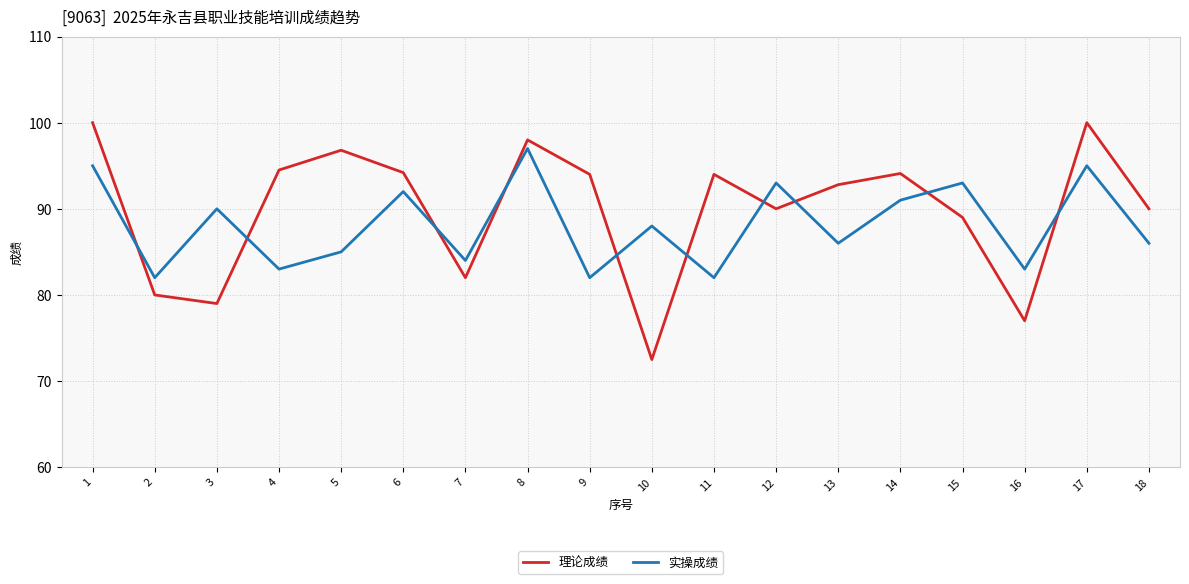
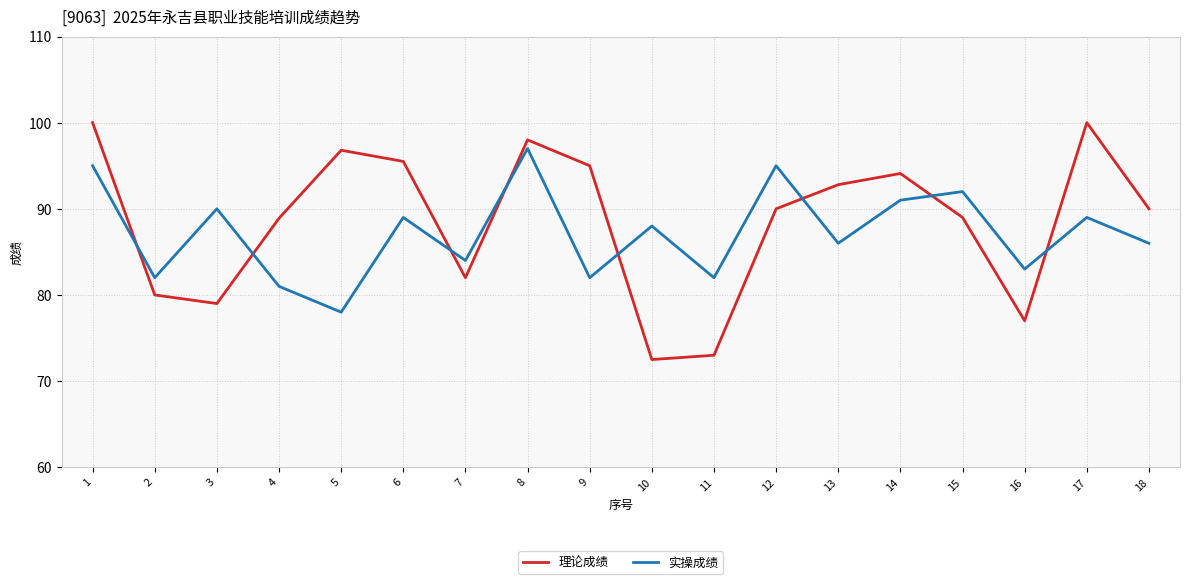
理论成绩, 4: 95 -> 89
实操成绩, 4: 83 -> 81
实操成绩, 5: 85 -> 78
理论成绩, 6: 94 -> 96
实操成绩, 6: 92 -> 89
理论成绩, 9: 94 -> 95
理论成绩, 11: 94 -> 73
实操成绩, 12: 93 -> 95
实操成绩, 15: 93 -> 92
实操成绩, 17: 95 -> 89
